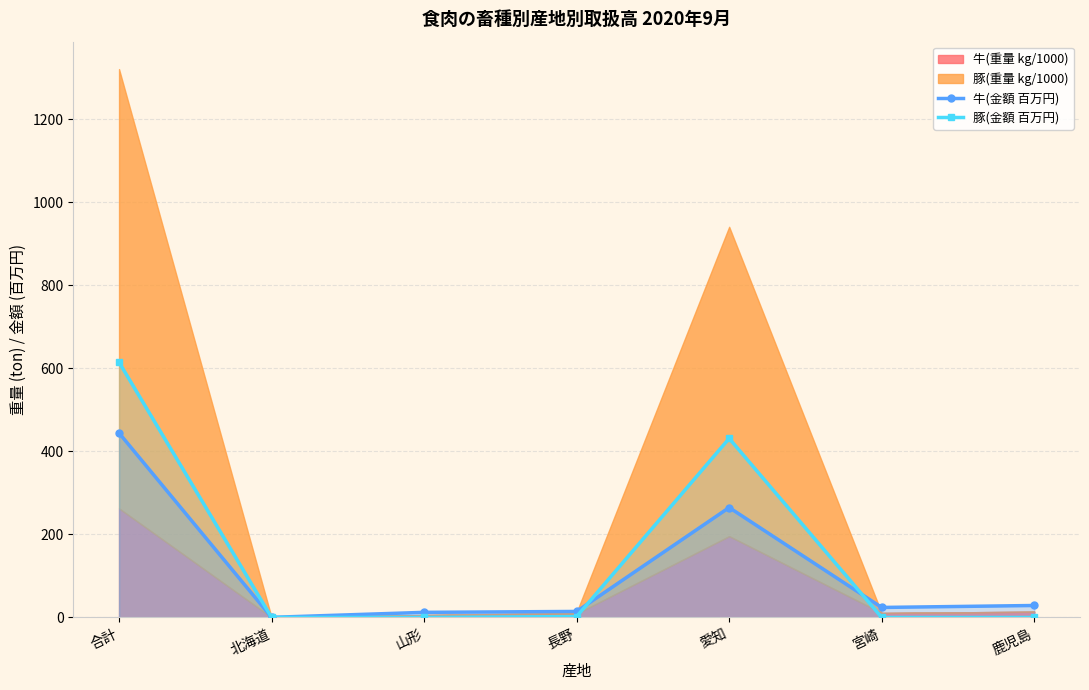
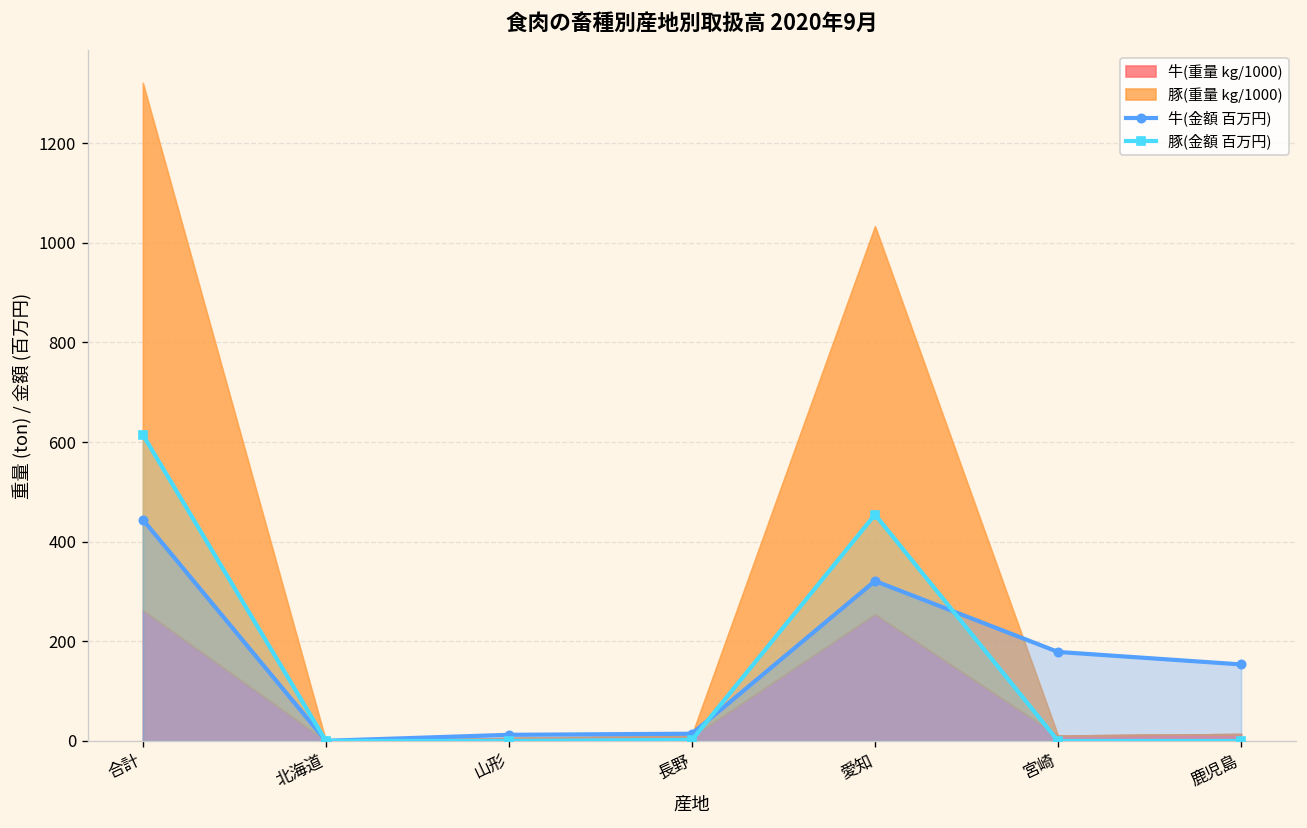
牛(金額 百万円), 愛知: 260 -> 320
牛(重量 kg/1000), 愛知: 200 -> 250
豚(金額 百万円), 愛知: 430 -> 450
豚(重量 kg/1000), 愛知: 750 -> 780
牛(金額 百万円), 宮崎: 20 -> 180
牛(金額 百万円), 鹿児島: 30 -> 150
